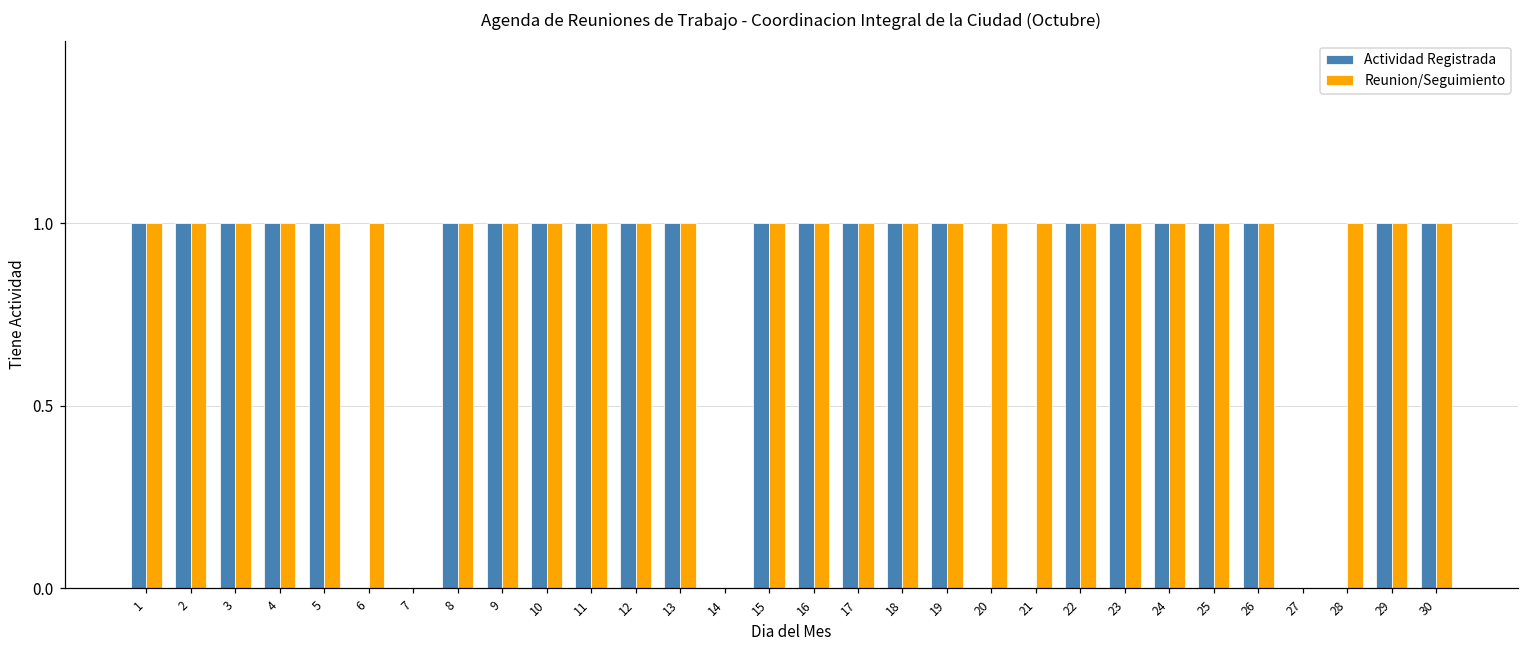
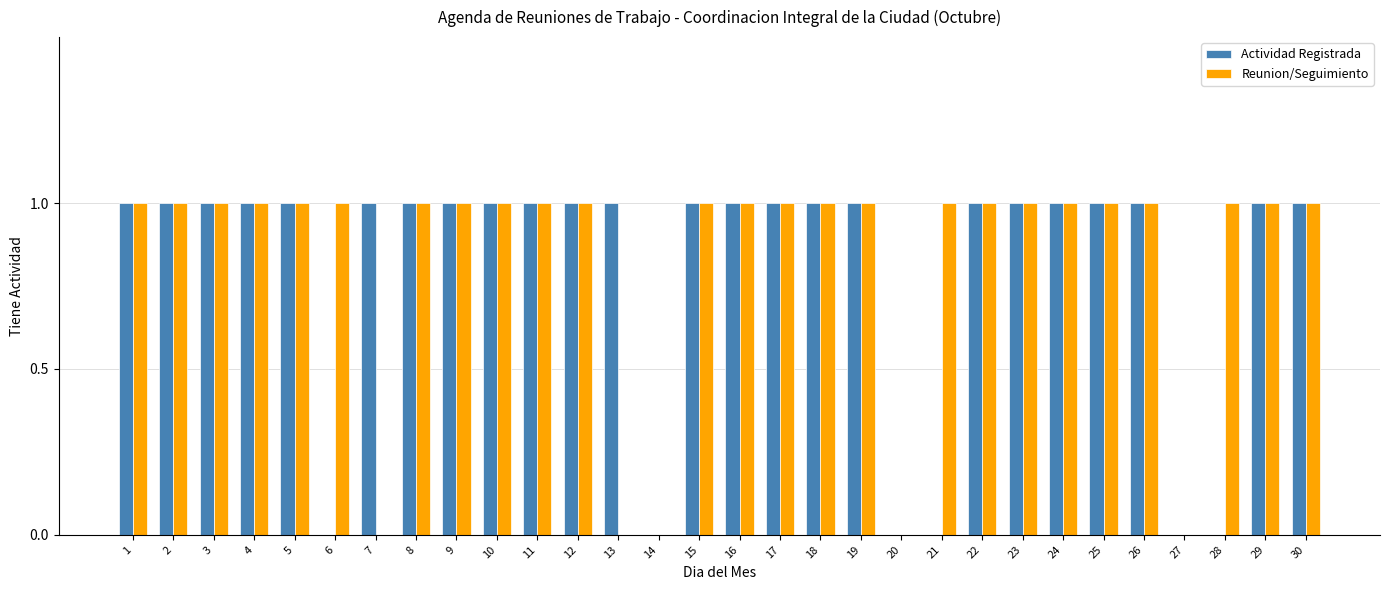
Actividad Registrada, 7: 0 -> 1
Reunion/Seguimiento, 13: 1 -> 0
Reunion/Seguimiento, 20: 1 -> 0
